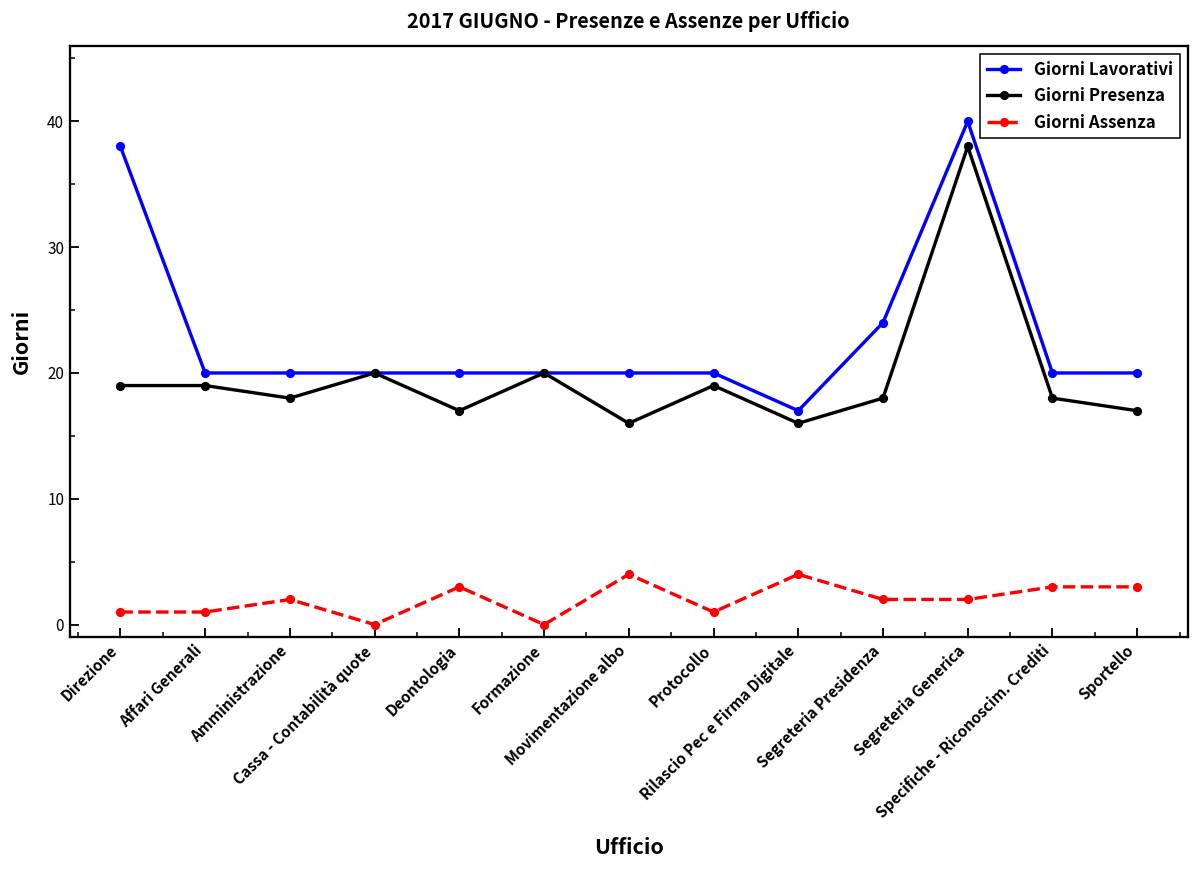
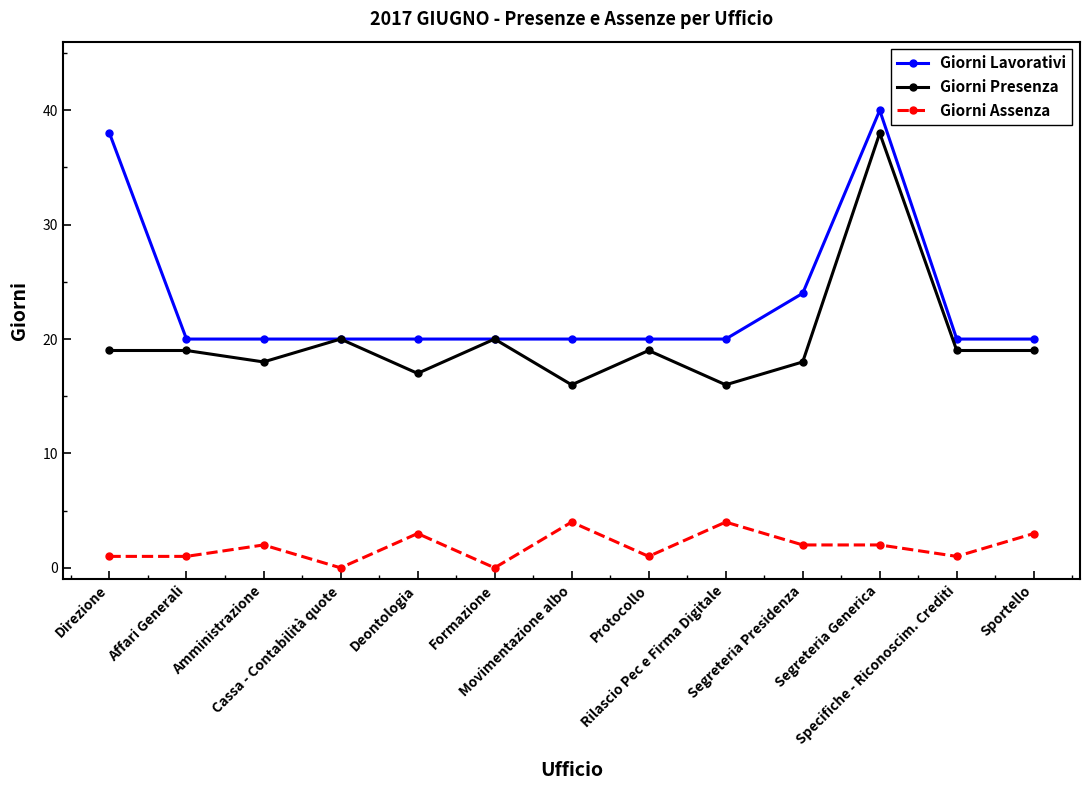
Giorni Lavorativi, Rilascio Pec e Firma Digitale: 17 -> 20
Giorni Presenza, Specifiche - Riconoscim. Crediti: 18 -> 19
Giorni Assenza, Specifiche - Riconoscim. Crediti: 3 -> 1
Giorni Presenza, Sportello: 17 -> 19
